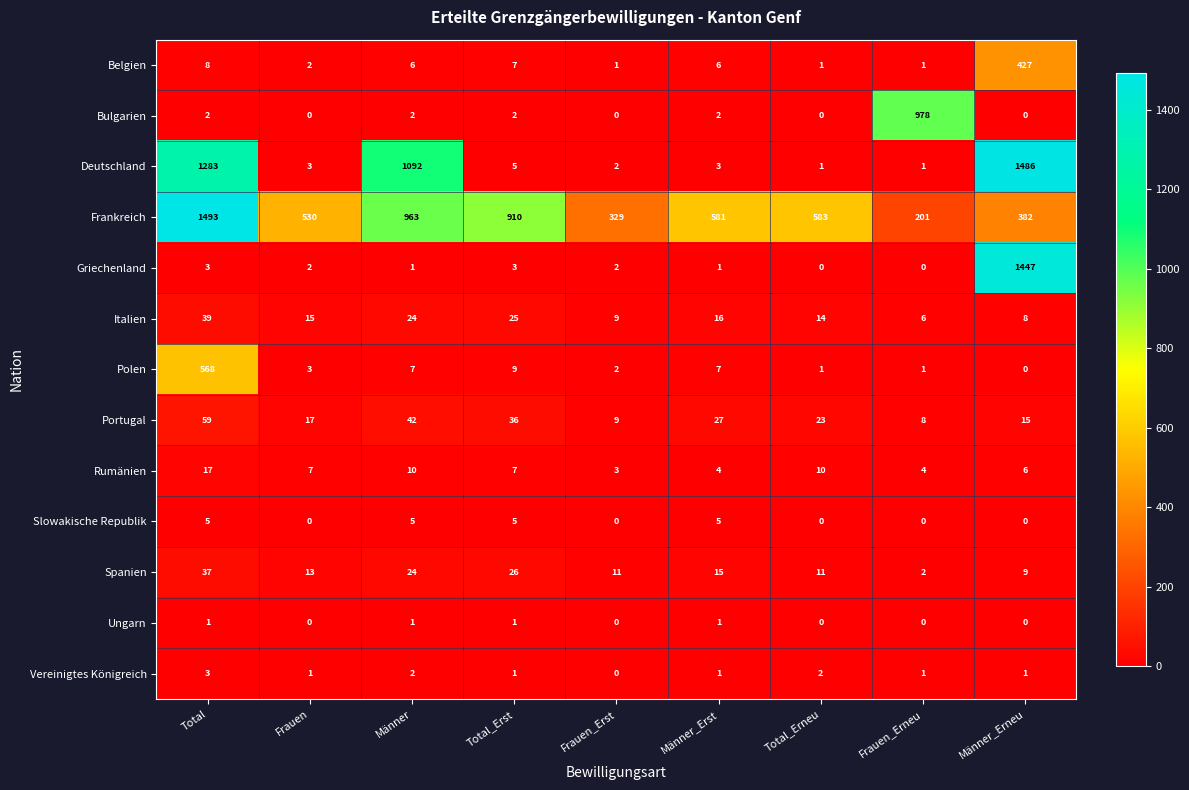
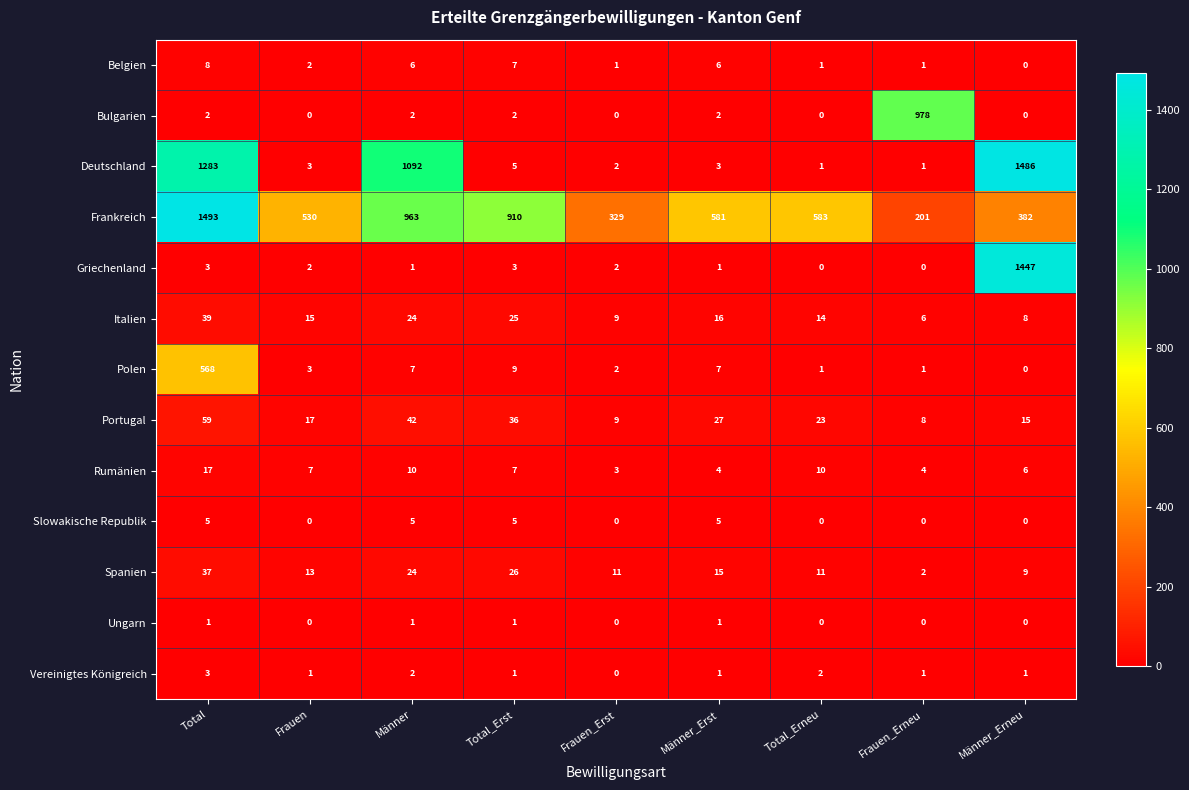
Belgien, Männer_Erneu: 427 -> 0
